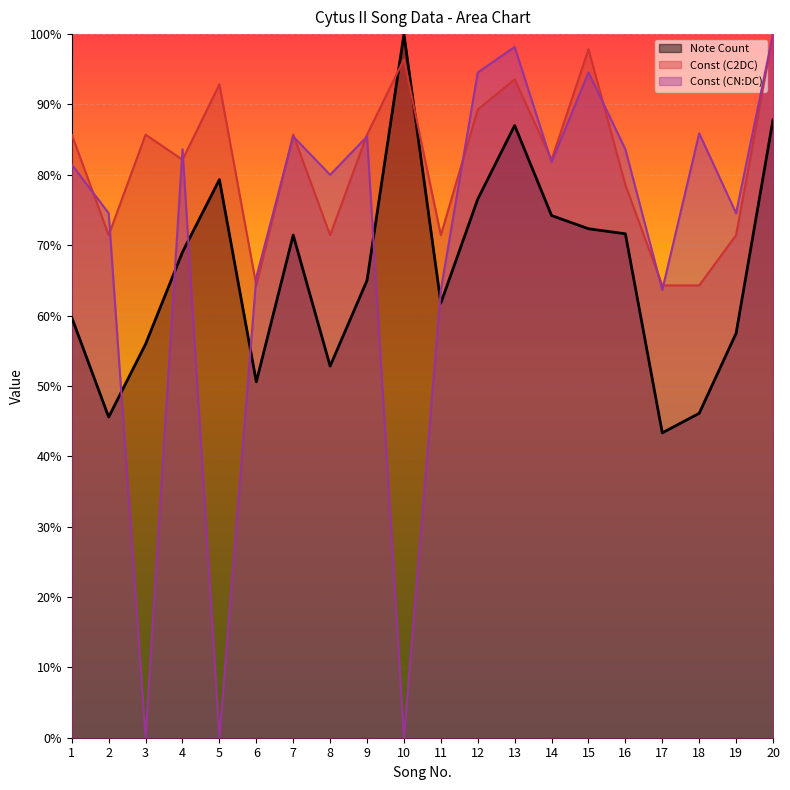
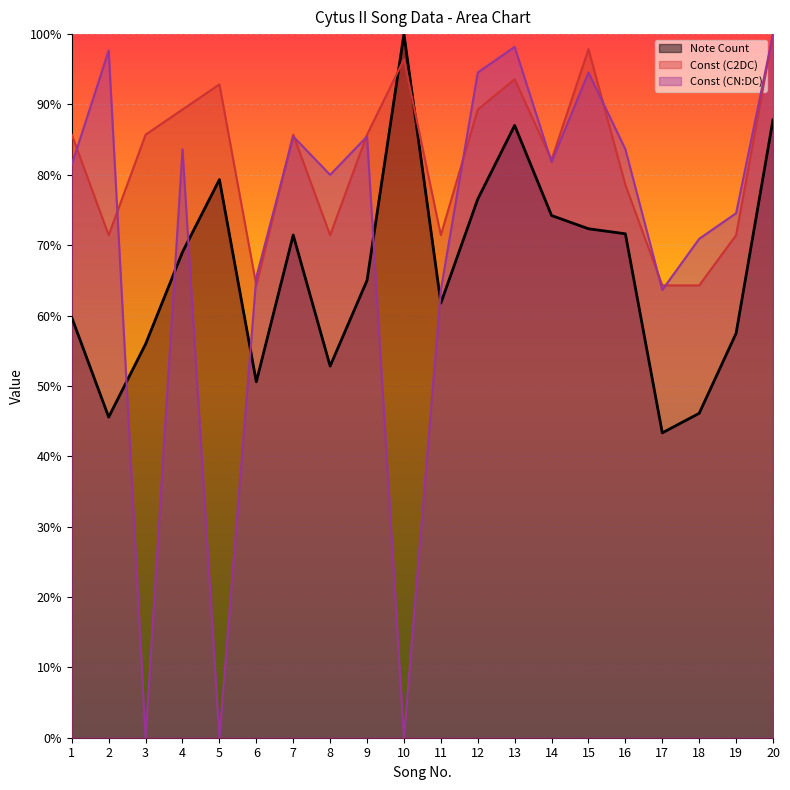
Const (CN:DC), 2: 75% -> 98%
Const (C2DC), 4: 82% -> 89%
Const (CN:DC), 18: 86% -> 71%
